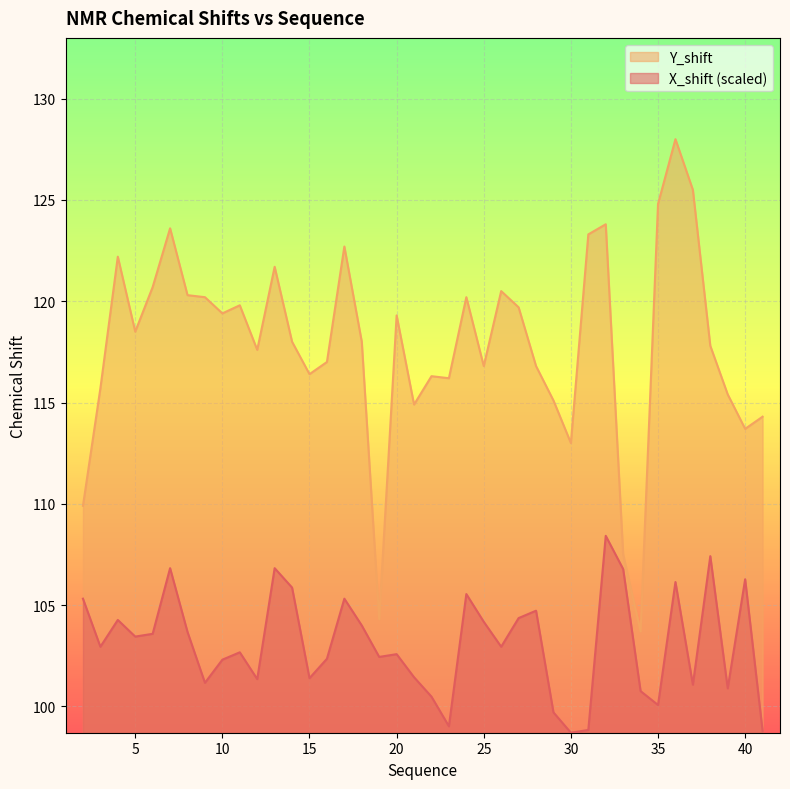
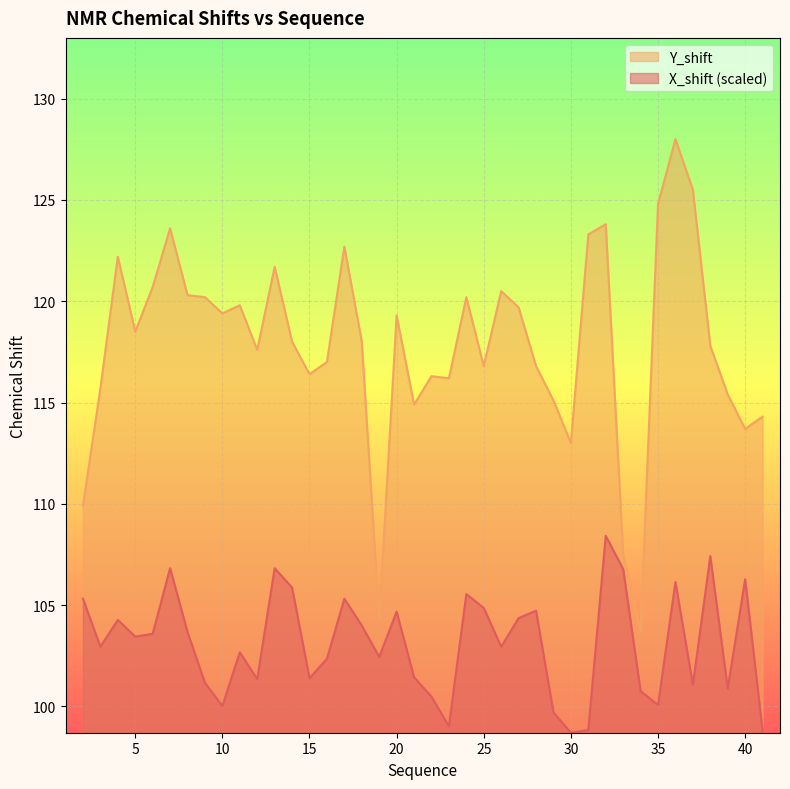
X_shift (scaled), 10: 102.3 -> 100.0
X_shift (scaled), 20: 102.6 -> 104.7
X_shift (scaled), 25: 104.2 -> 104.9
